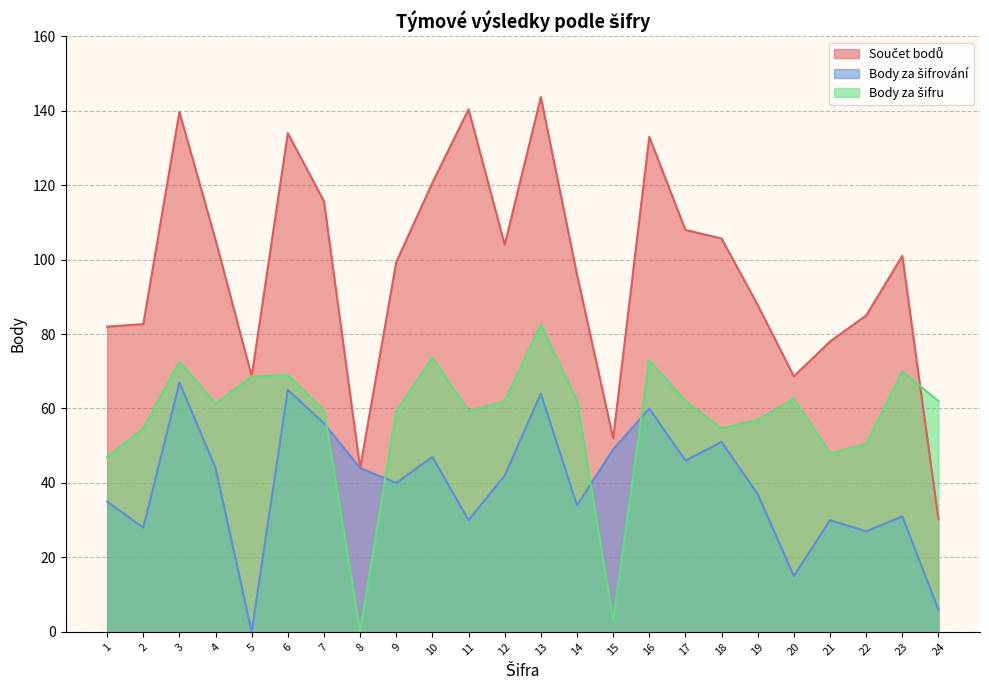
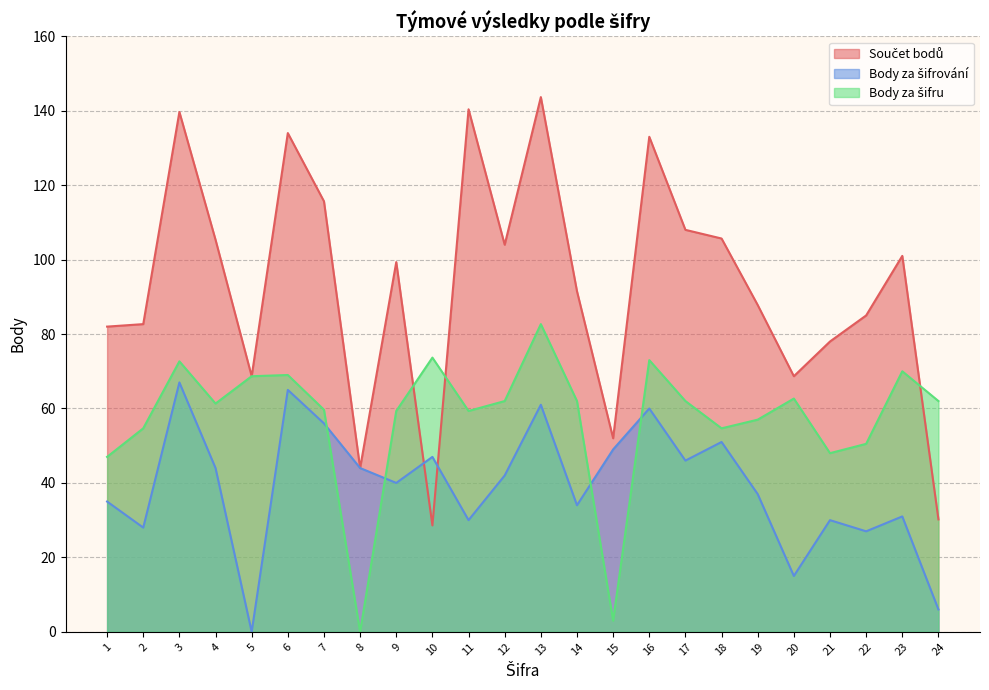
Součet bodů, 10: 121 -> 29
Body za šifrování, 13: 64 -> 61
Součet bodů, 14: 96 -> 92
